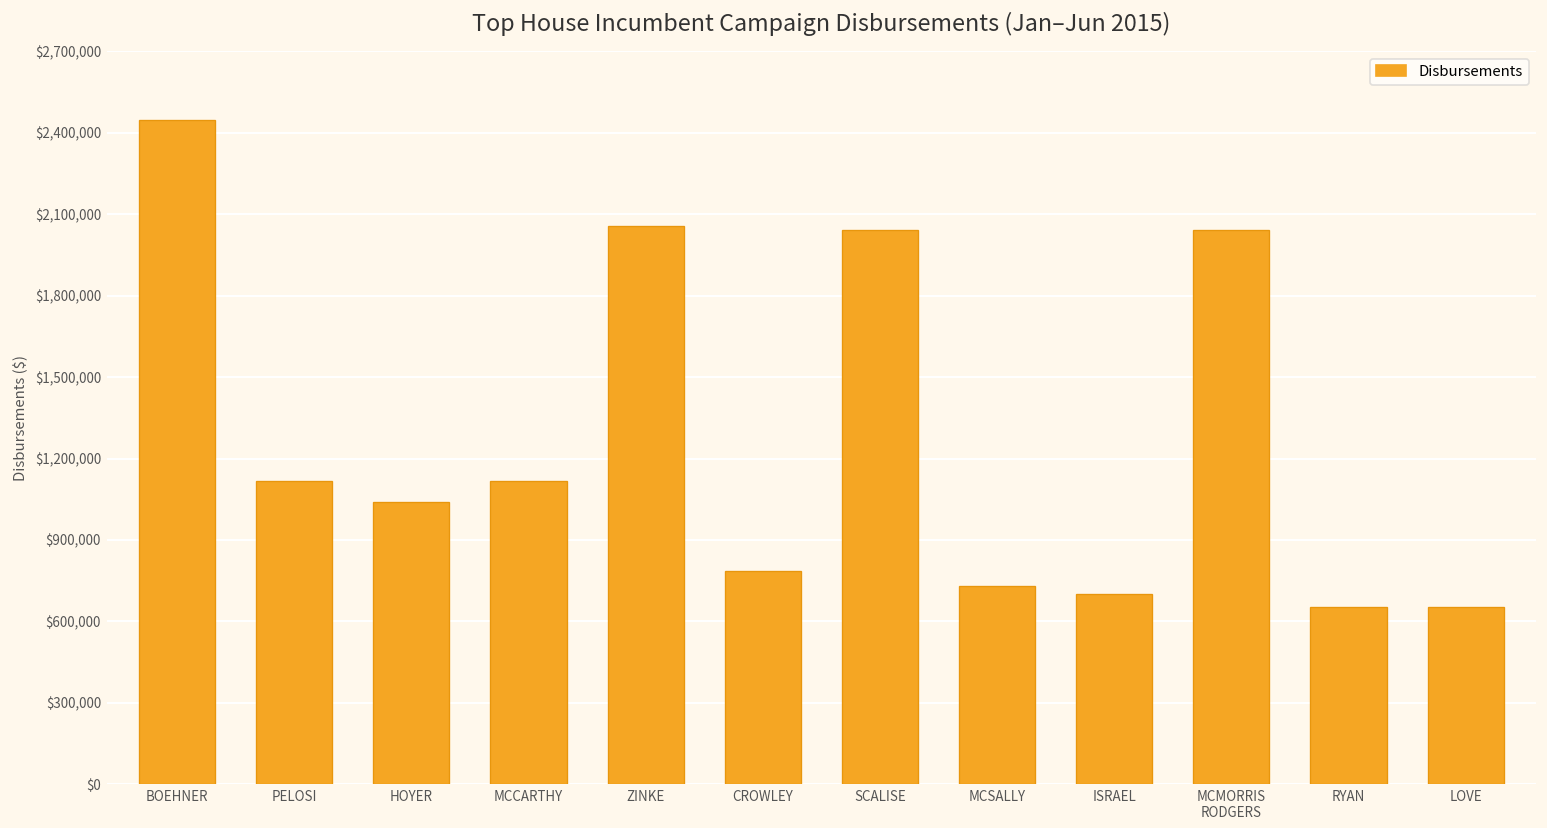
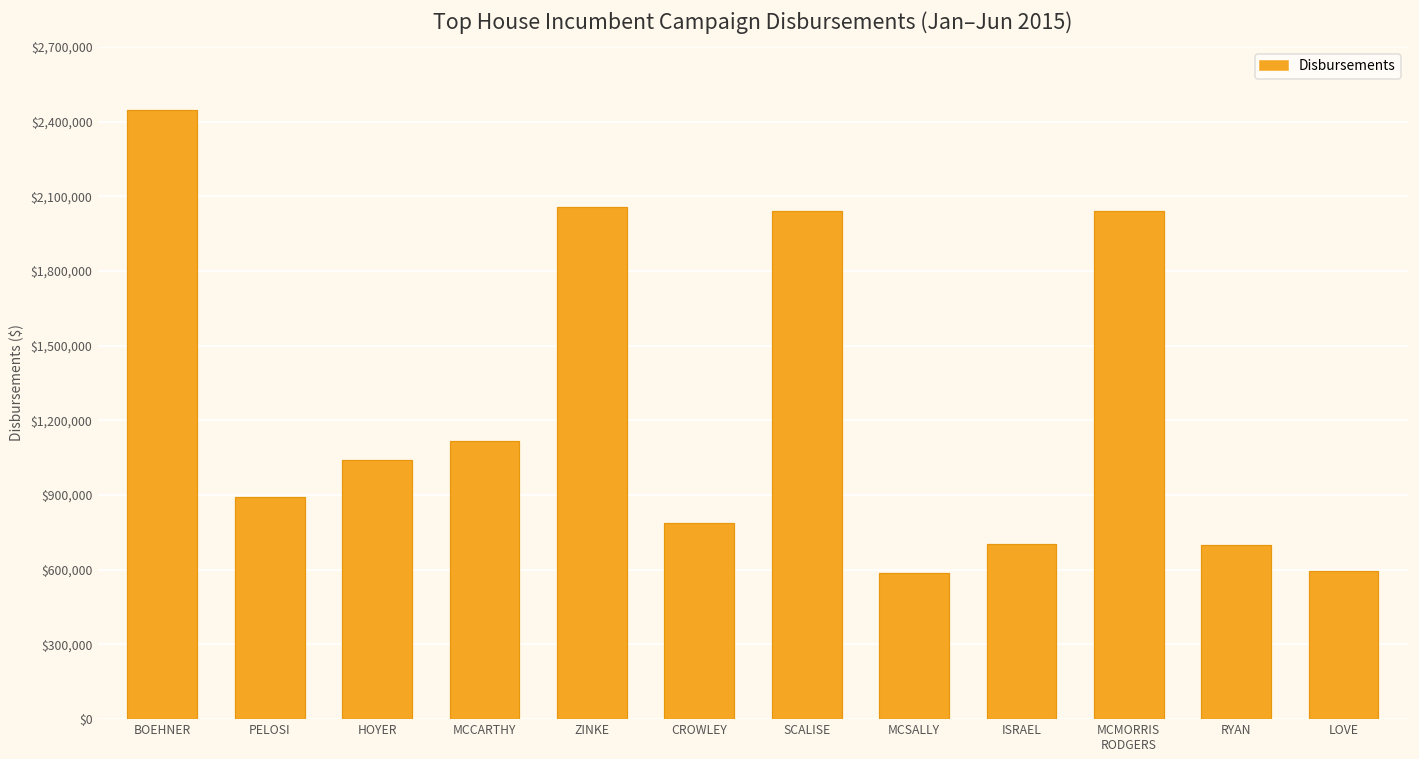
PELOSI: $1,120,000 -> $890,000
MCSALLY: $730,000 -> $590,000
RYAN: $650,000 -> $700,000
LOVE: $650,000 -> $600,000
